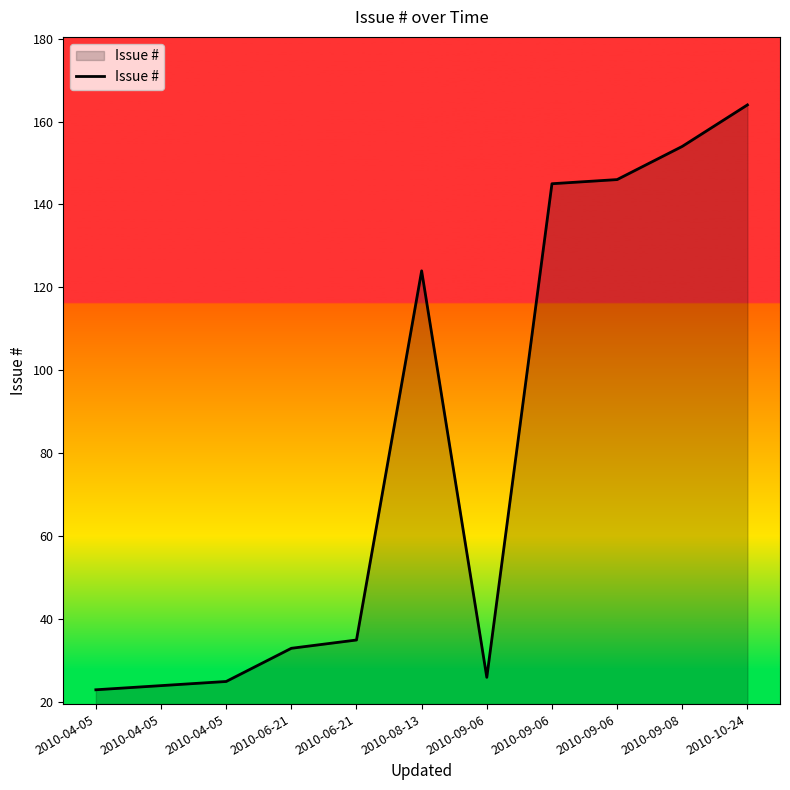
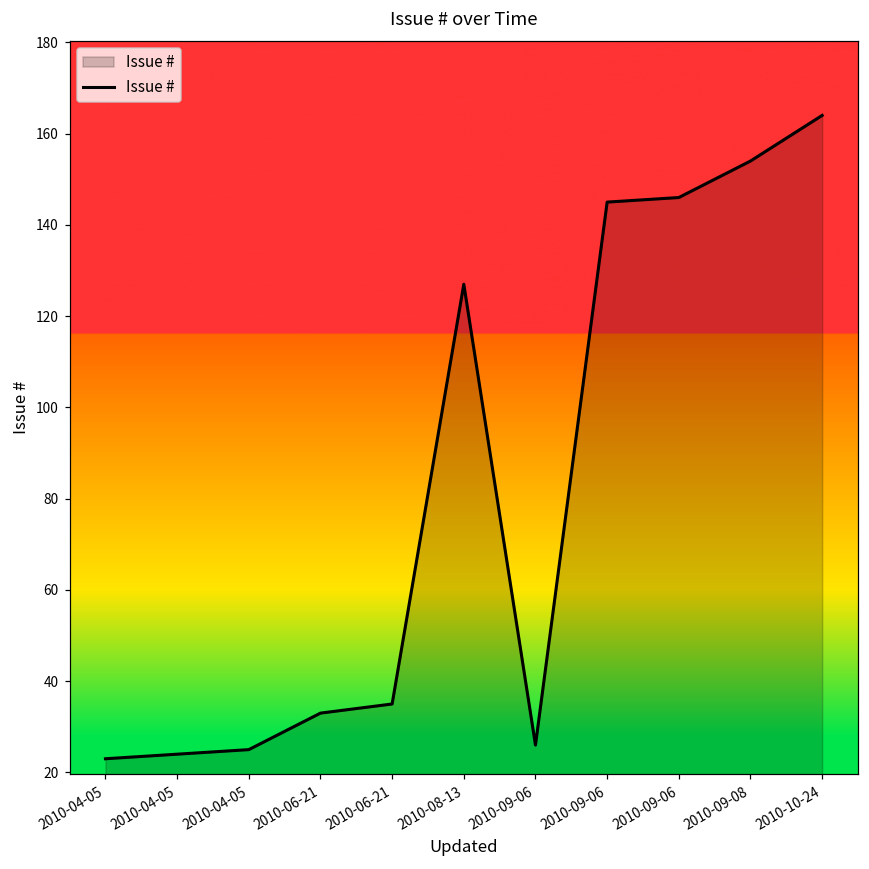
2010-08-13: 124 -> 127
